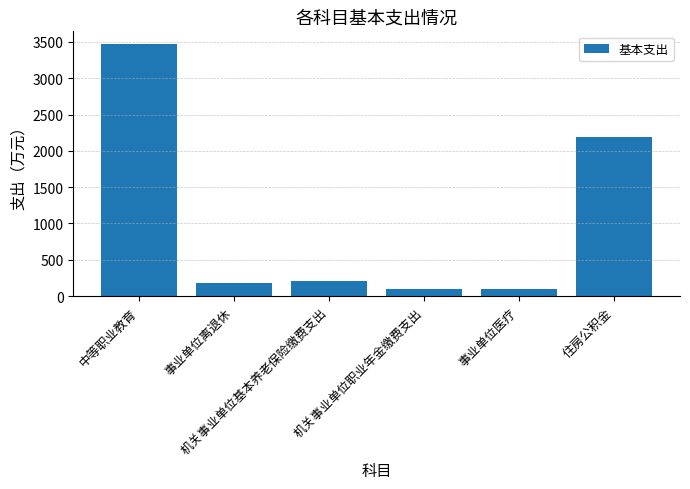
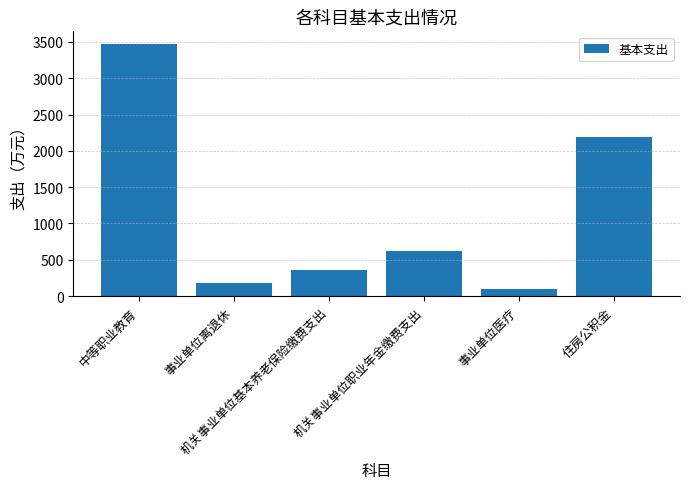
机关事业单位基本养老保险缴费支出: 200 -> 400
机关事业单位职业年金缴费支出: 100 -> 600
